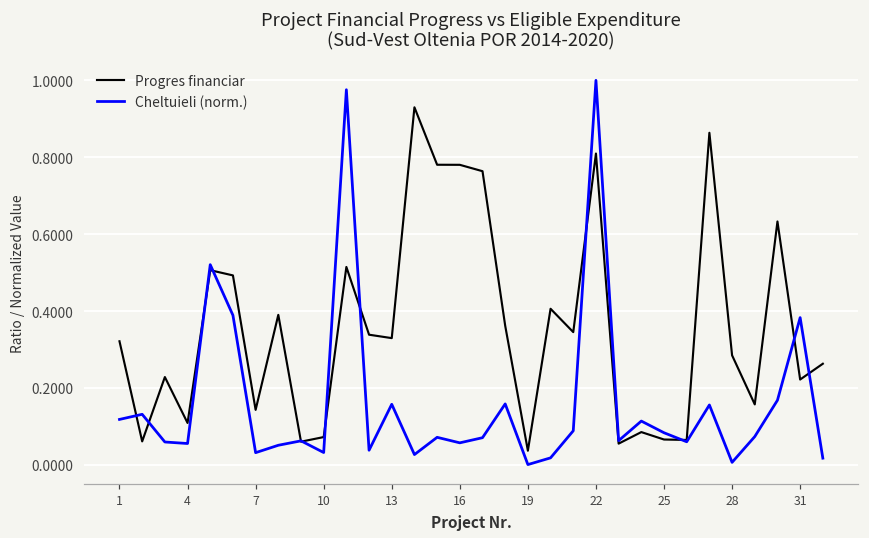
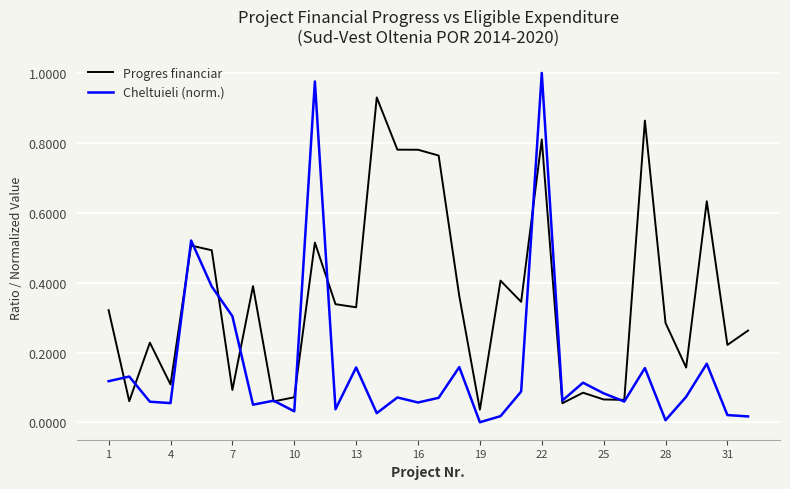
Progres financiar, 7: 0.14 -> 0.09
Cheltuieli (norm.), 7: 0.03 -> 0.30
Cheltuieli (norm.), 31: 0.38 -> 0.02
